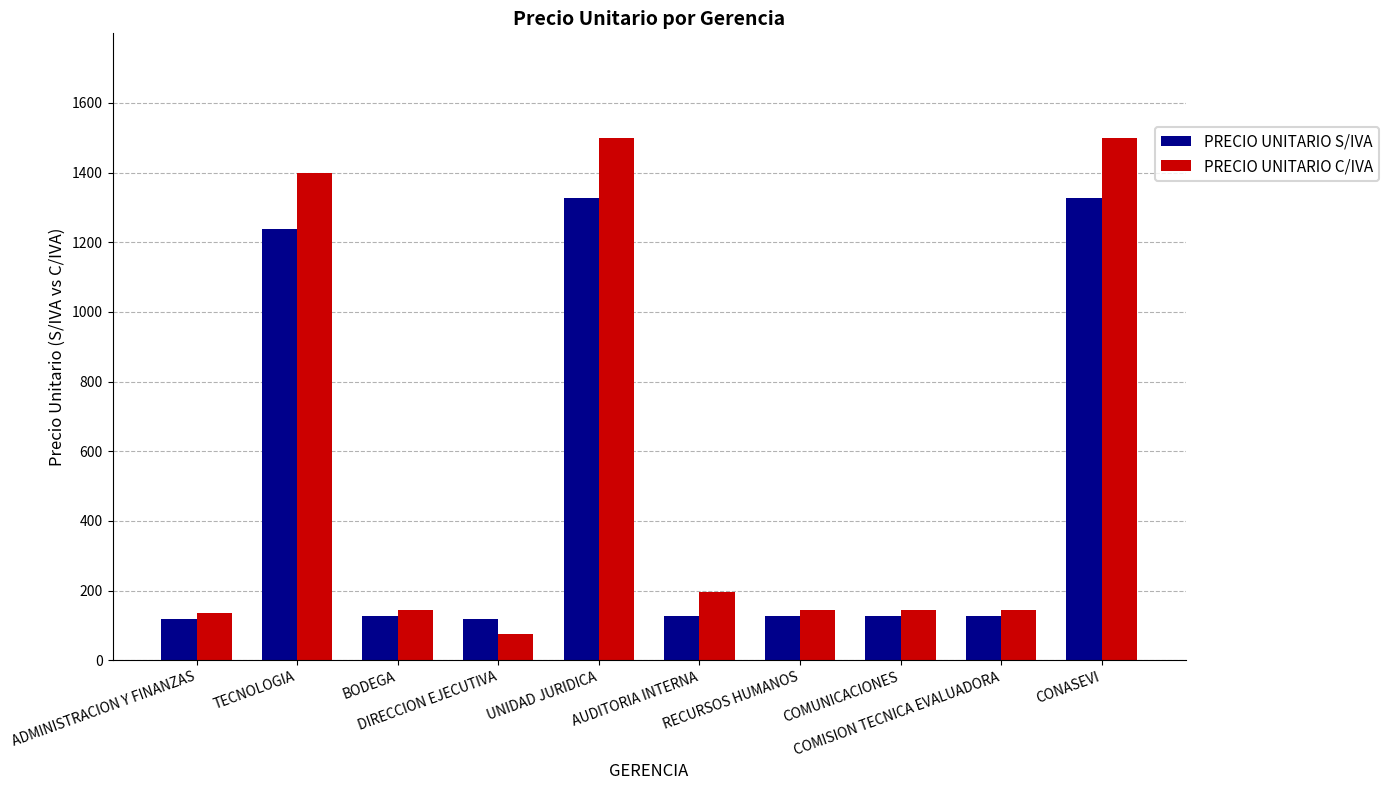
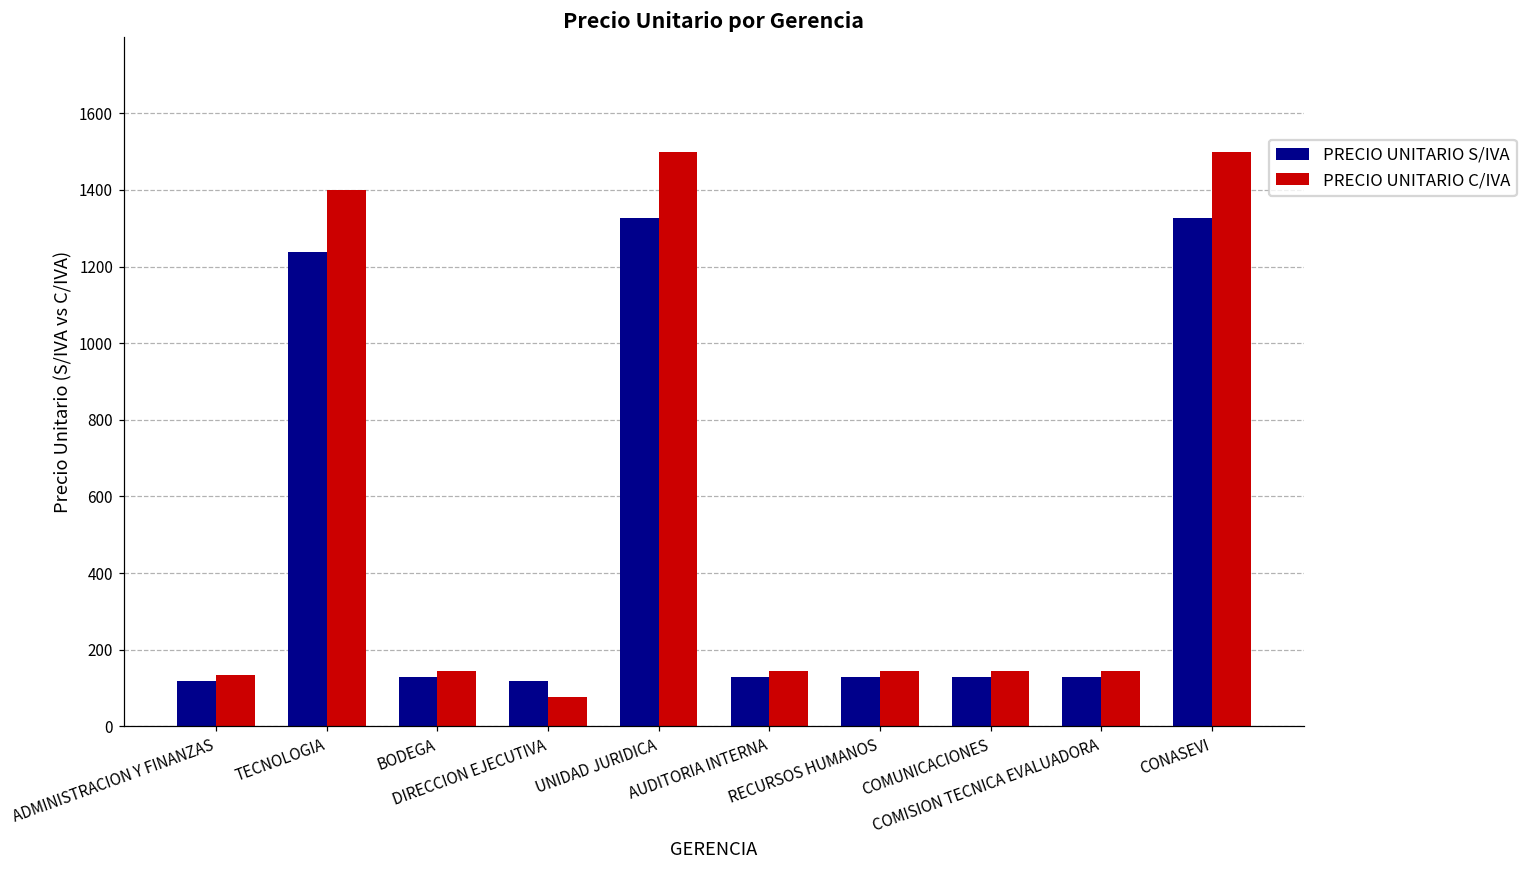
PRECIO UNITARIO C/IVA, AUDITORIA INTERNA: 200 -> 150
